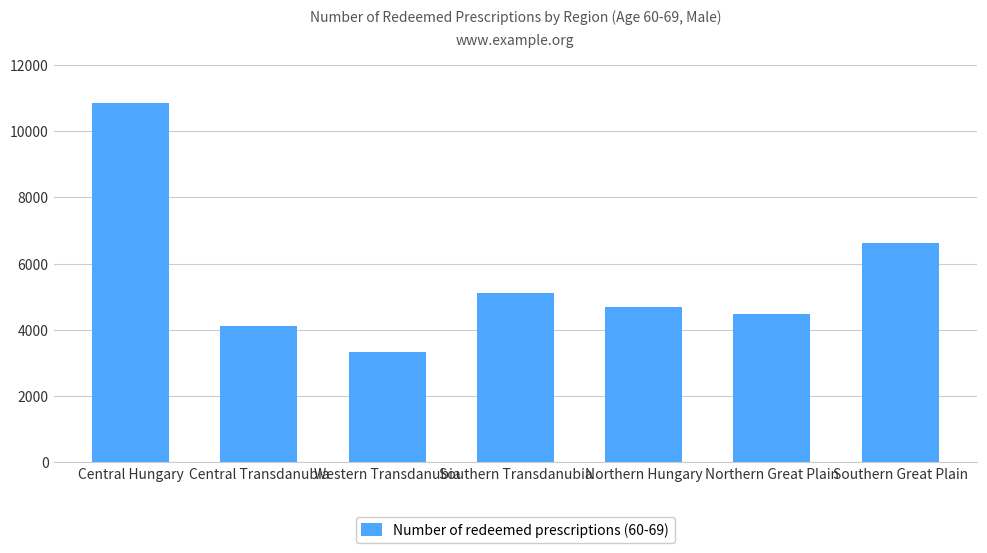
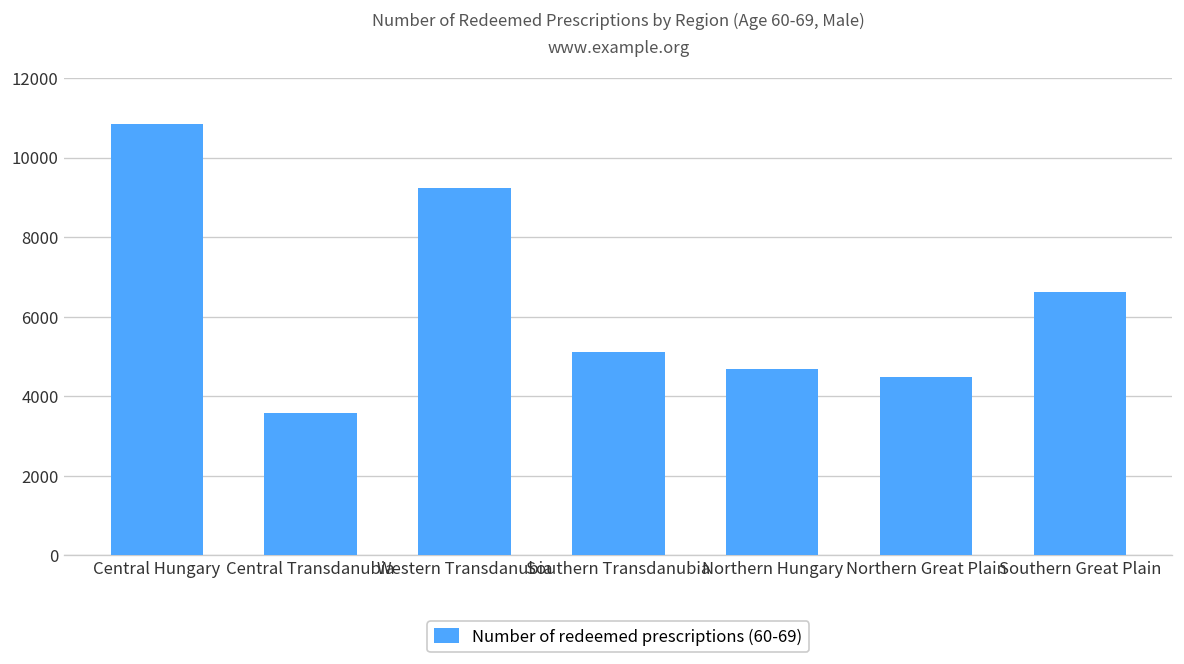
Central Transdanubia: 4100 -> 3600
Western Transdanubia: 3300 -> 9200
